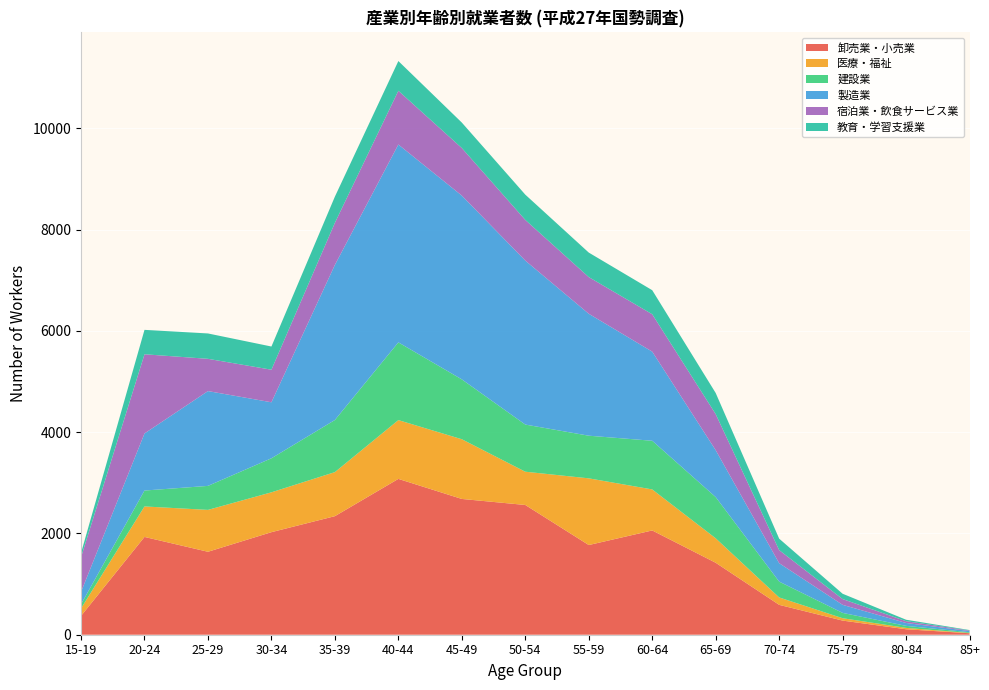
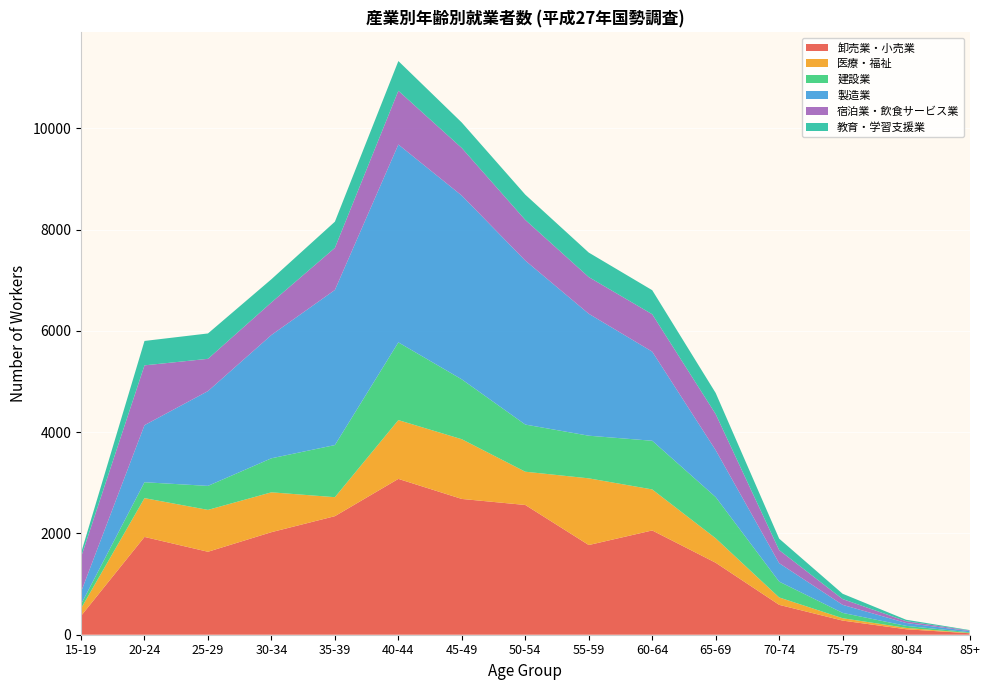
医療・福祉, 20-24: 600 -> 800
宿泊業・飲食サービス業, 20-24: 1600 -> 1200
製造業, 30-34: 1100 -> 2400
医療・福祉, 35-39: 900 -> 400
